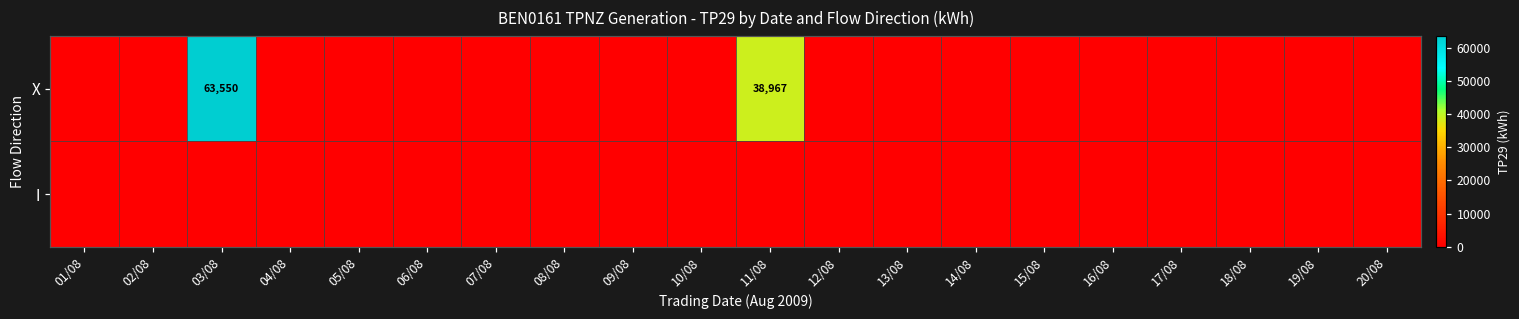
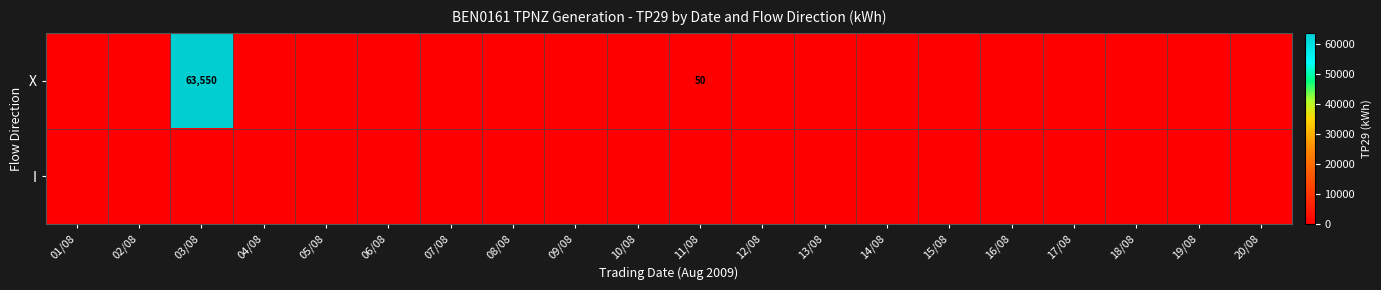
X, 11/08: 38,967 -> 50
